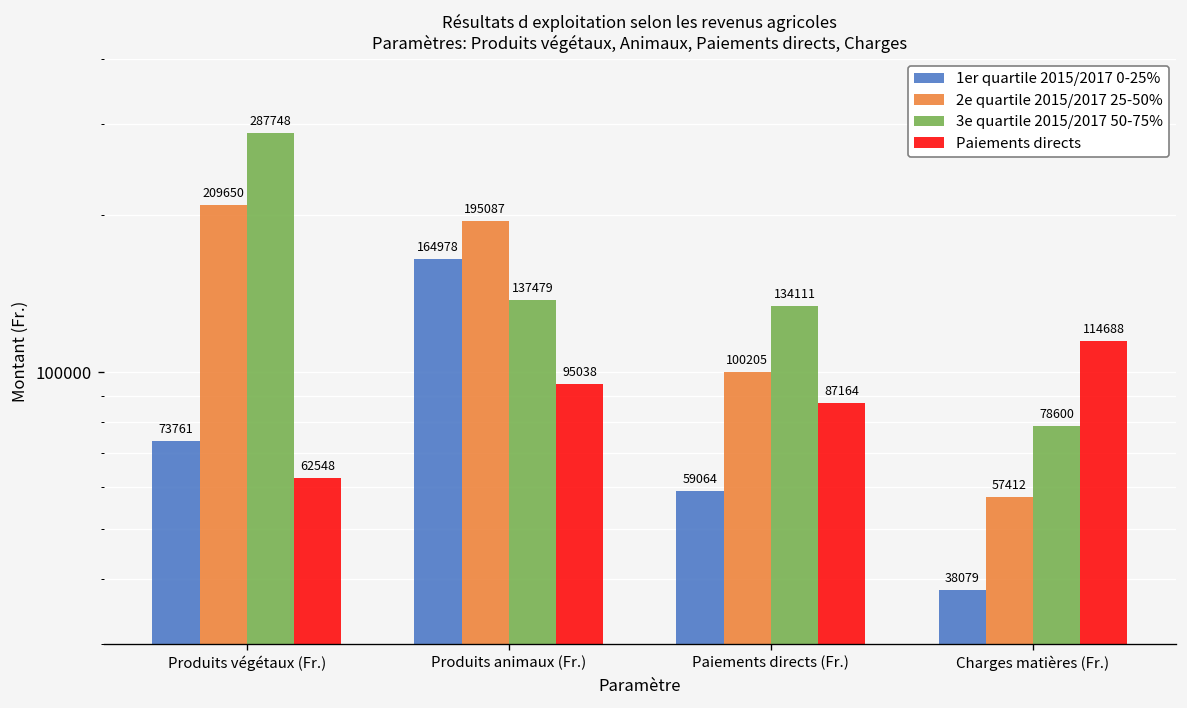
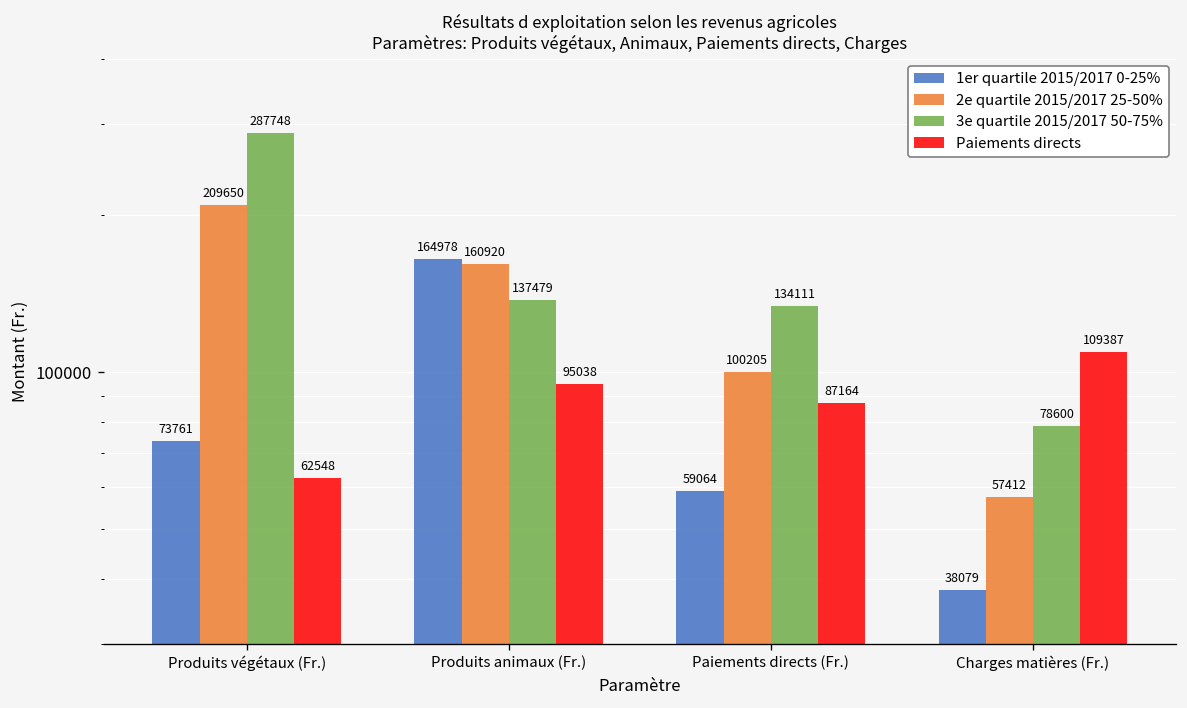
2e quartile 2015/2017 25-50%, Produits animaux (Fr.): 195087 -> 160920
Paiements directs, Charges matières (Fr.): 114688 -> 109387
